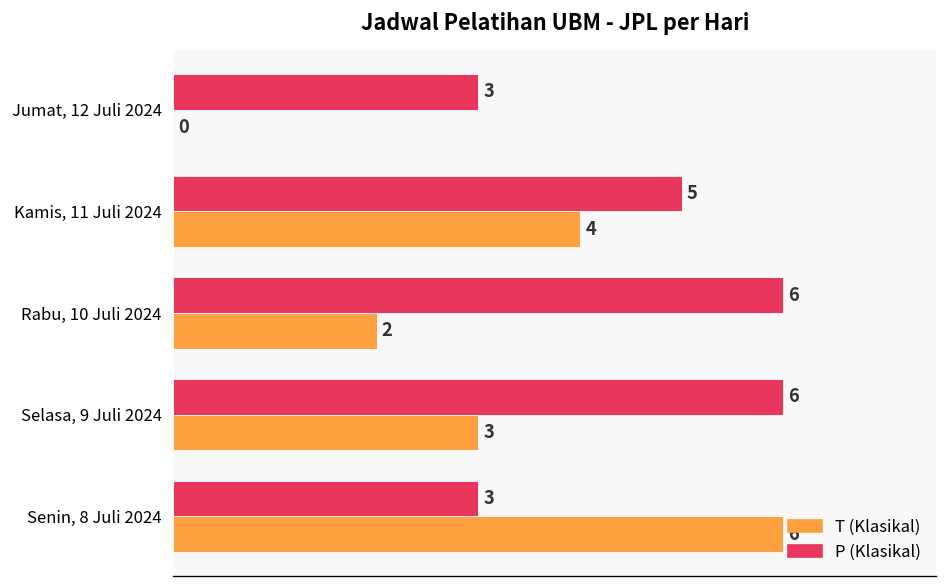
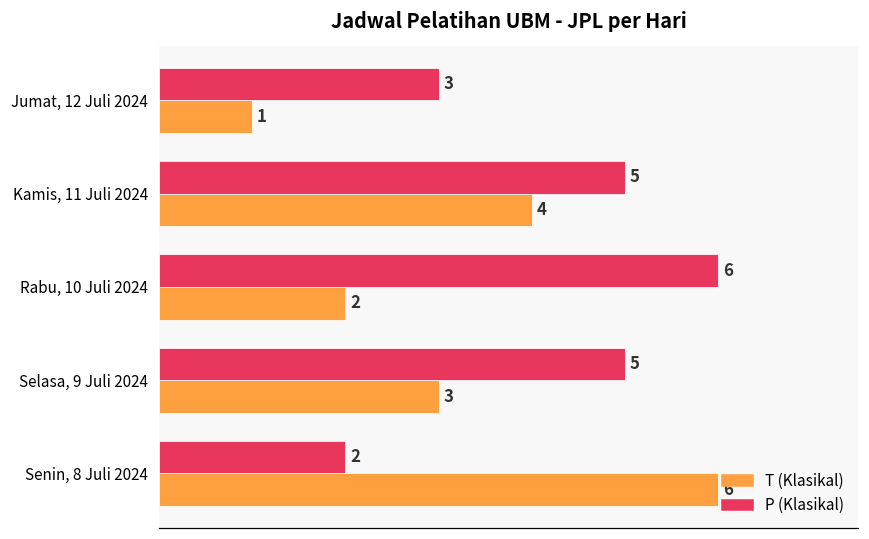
T (Klasikal), Jumat, 12 Juli 2024: 0 -> 1
P (Klasikal), Selasa, 9 Juli 2024: 6 -> 5
P (Klasikal), Senin, 8 Juli 2024: 3 -> 2
